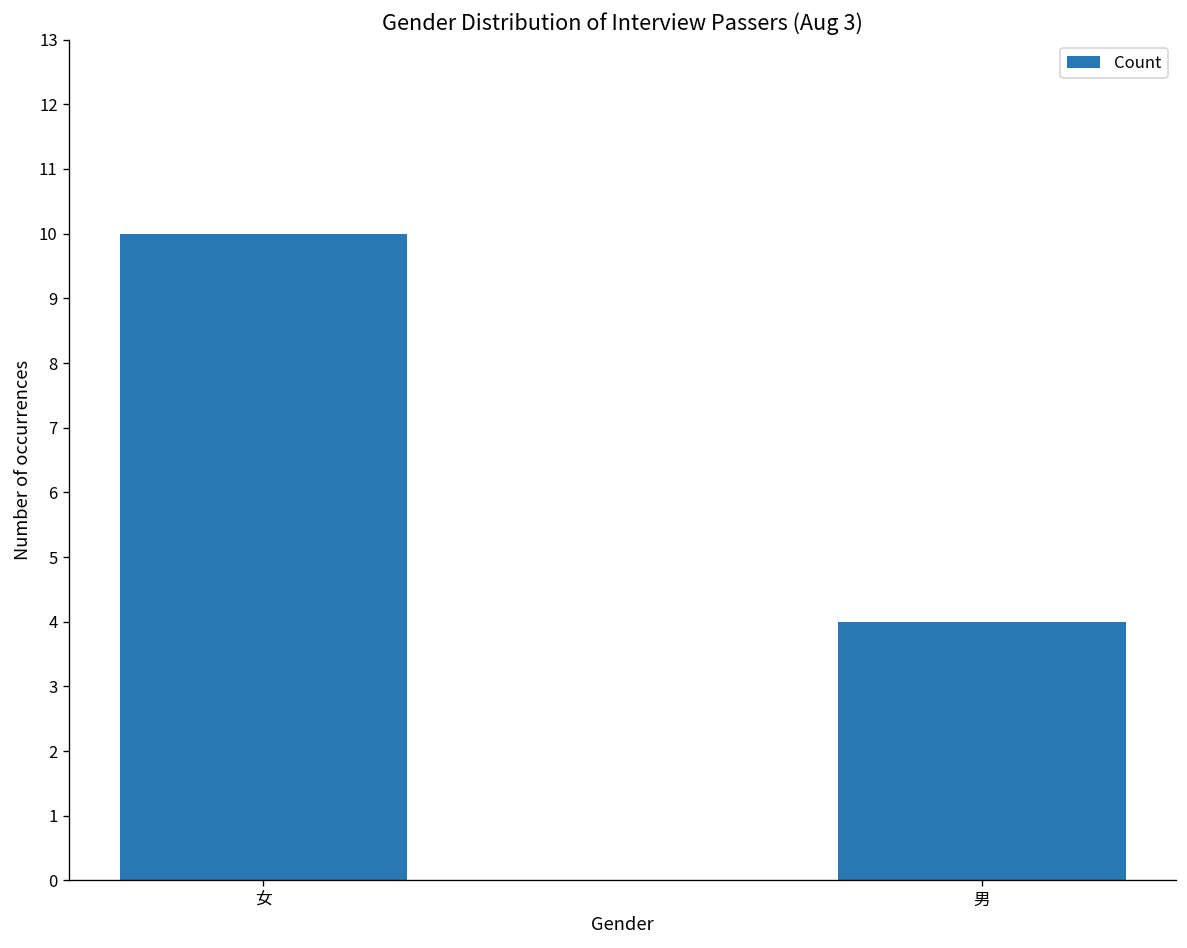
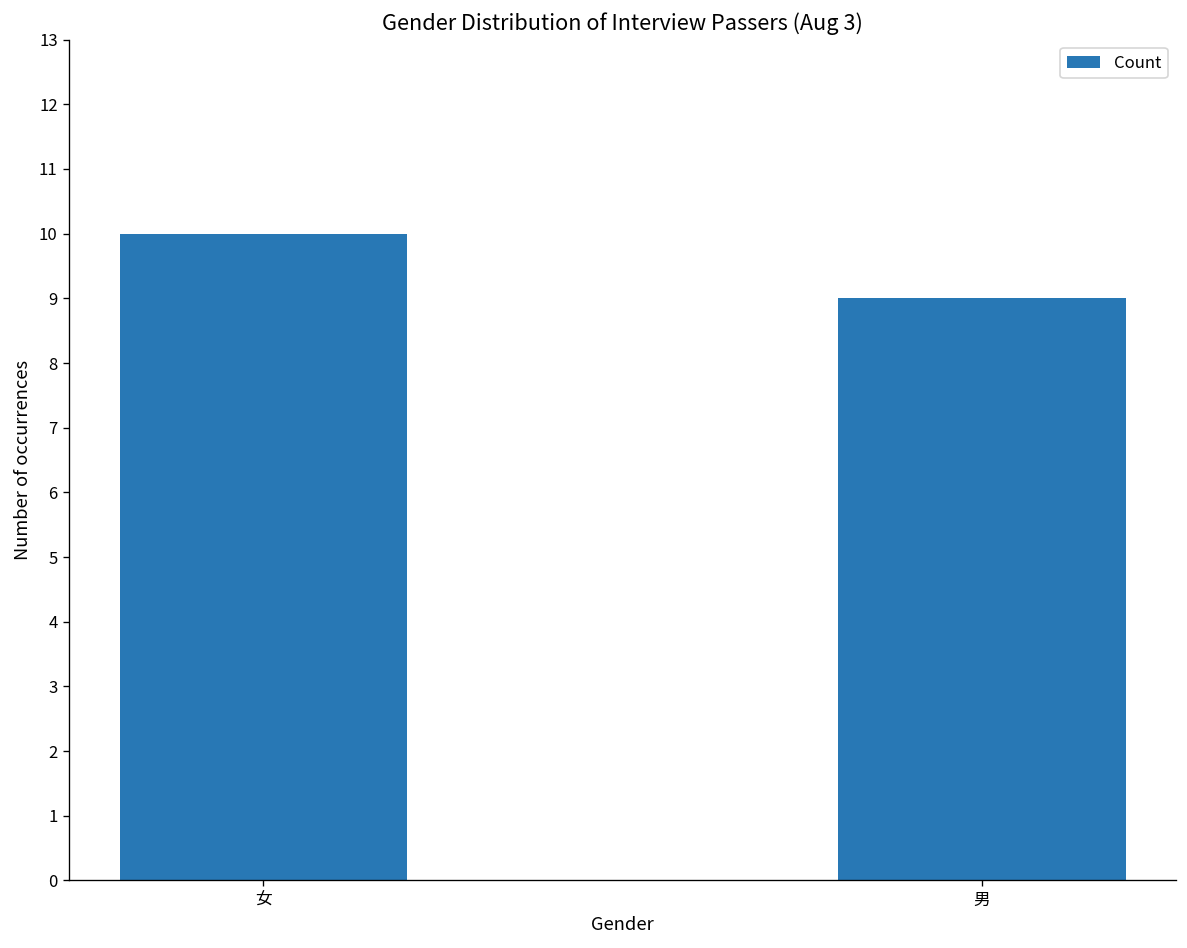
男: 4 -> 9
